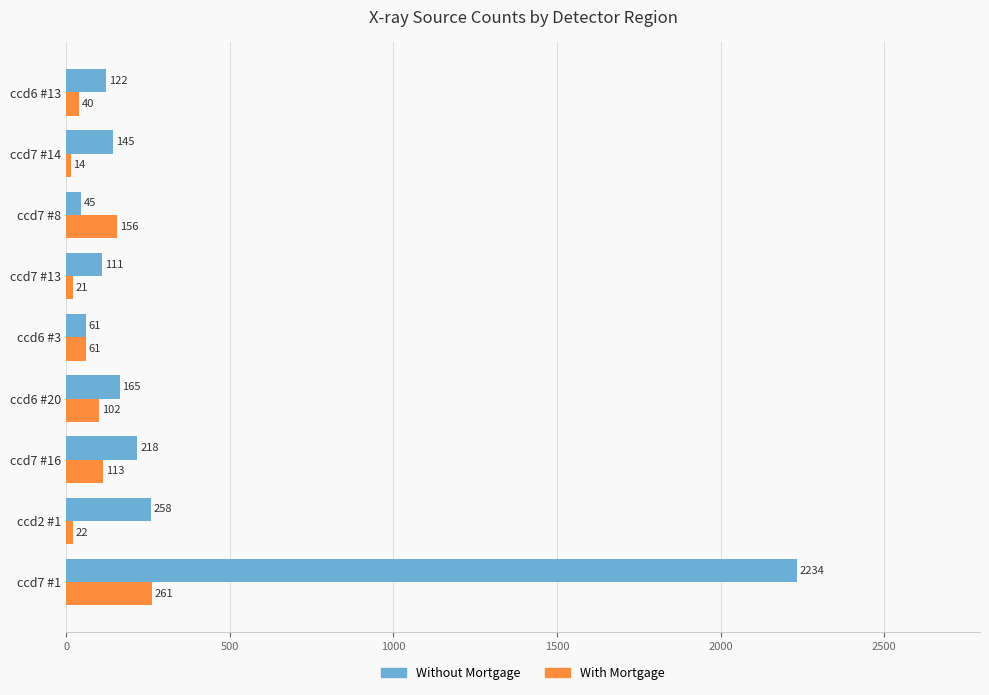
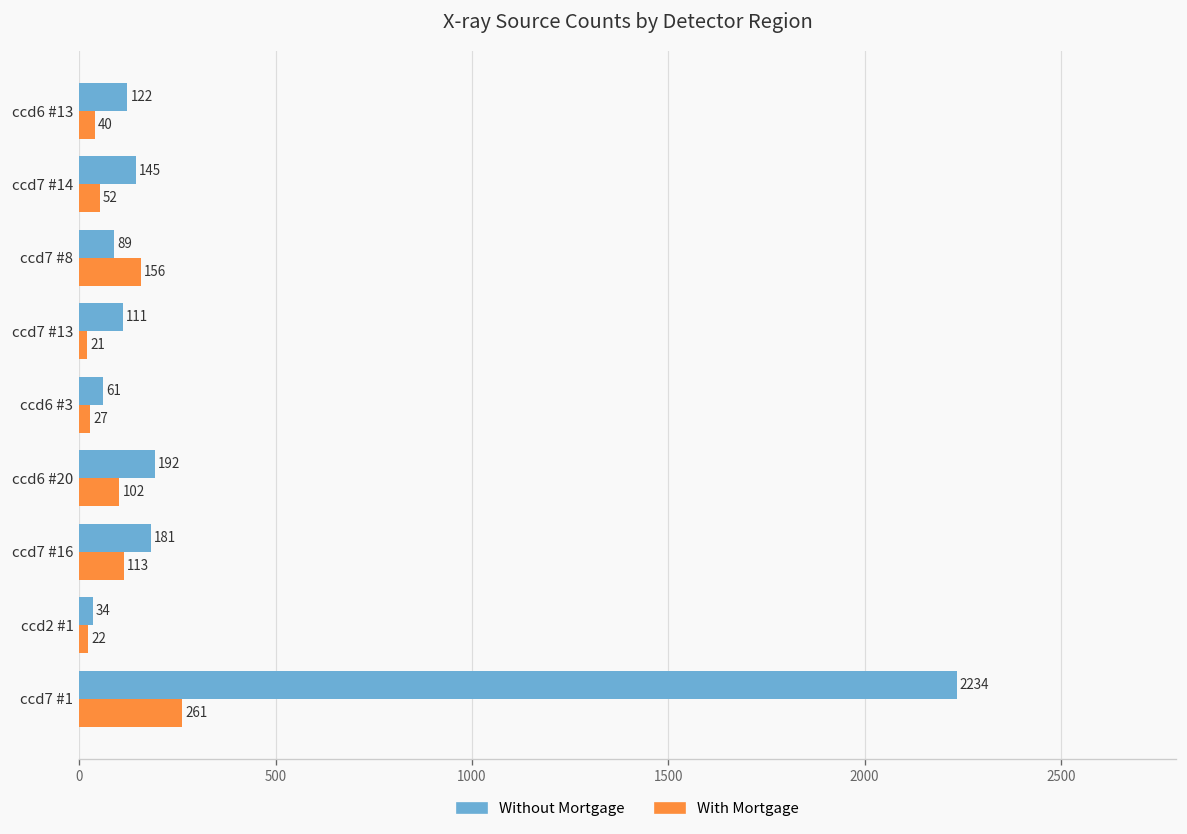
With Mortgage, ccd7 #14: 14 -> 52
Without Mortgage, ccd7 #8: 45 -> 89
With Mortgage, ccd6 #3: 61 -> 27
Without Mortgage, ccd6 #20: 165 -> 192
Without Mortgage, ccd7 #16: 218 -> 181
Without Mortgage, ccd2 #1: 258 -> 34
